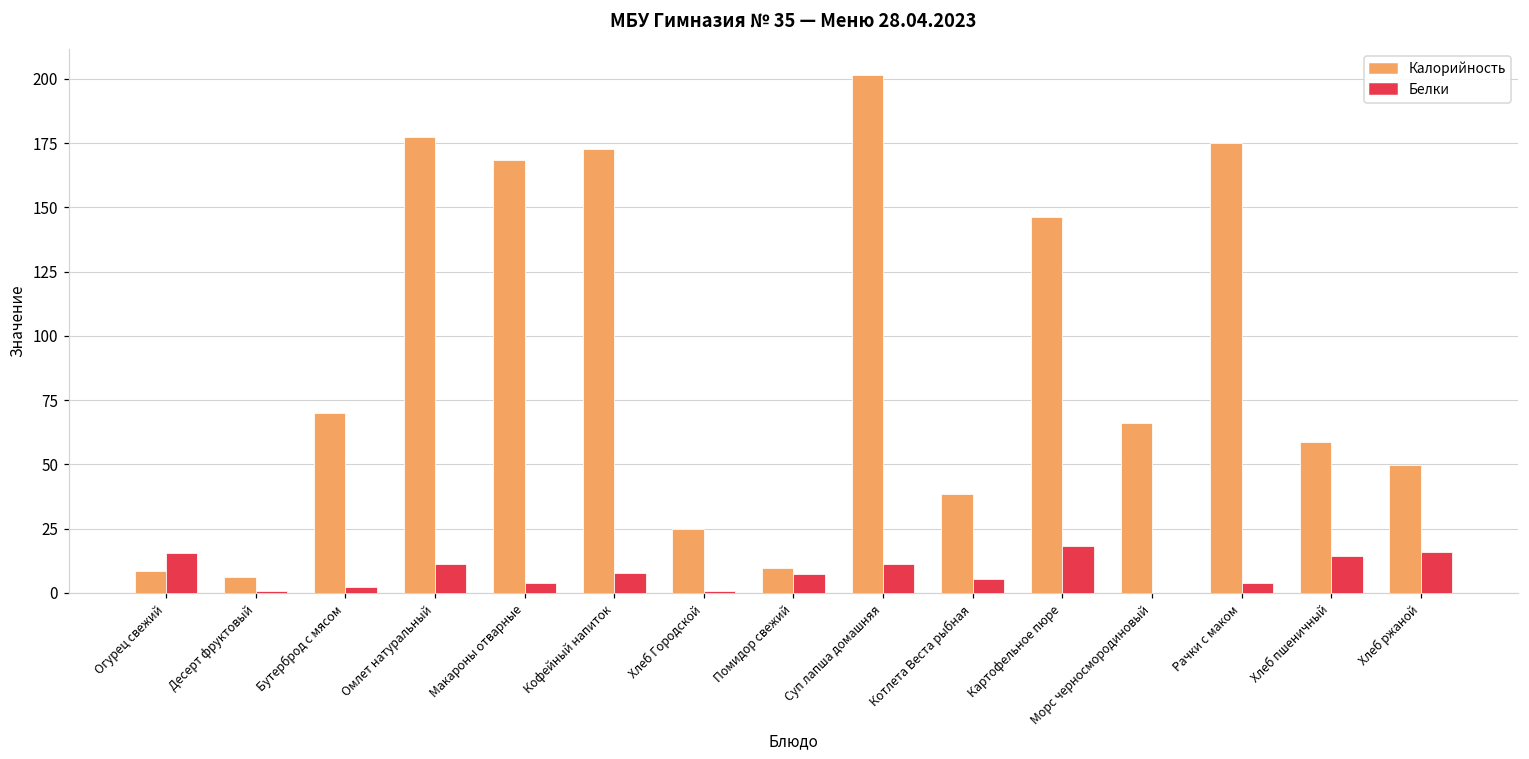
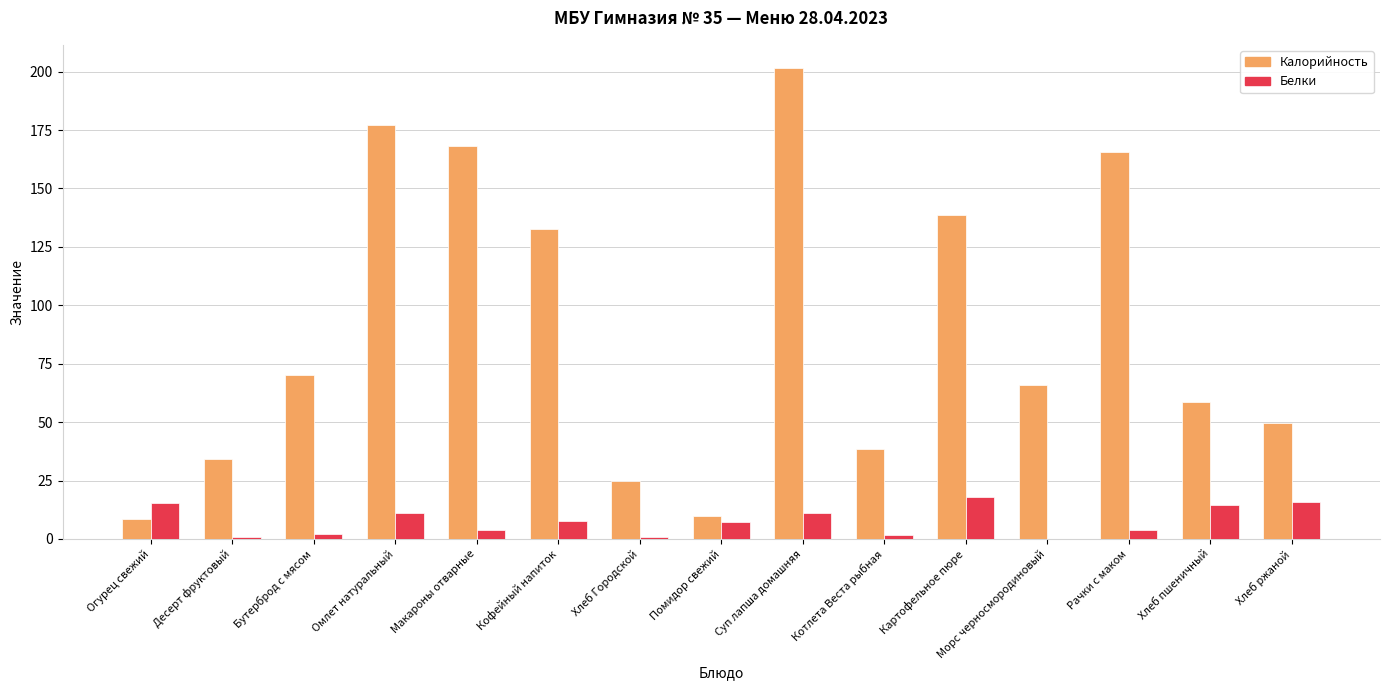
Калорийность, Десерт фруктовый: 6 -> 34
Калорийность, Кофейный напиток: 173 -> 133
Белки, Котлета Веста рыбная: 5 -> 2
Калорийность, Картофельное пюре: 146 -> 139
Калорийность, Рачки с маком: 175 -> 165
